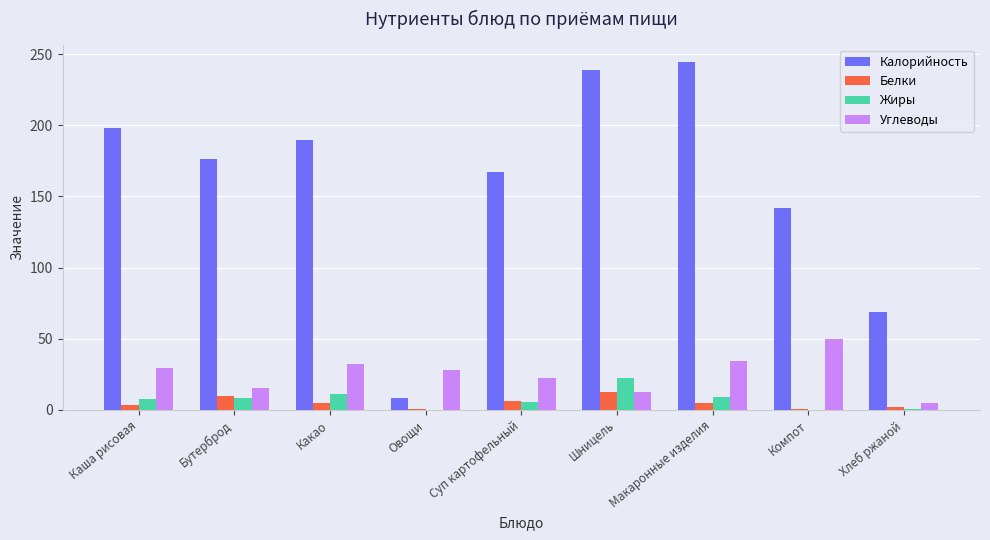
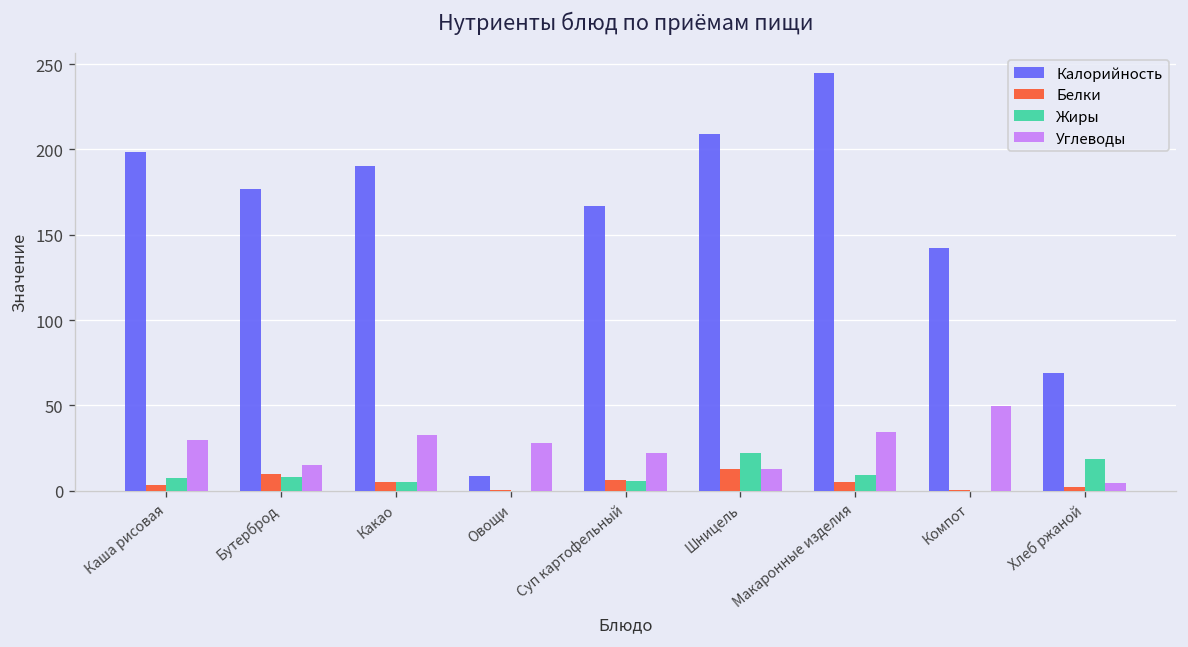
Жиры, Какао: 11 -> 5
Калорийность, Шницель: 239 -> 209
Жиры, Хлеб ржаной: 0 -> 19
